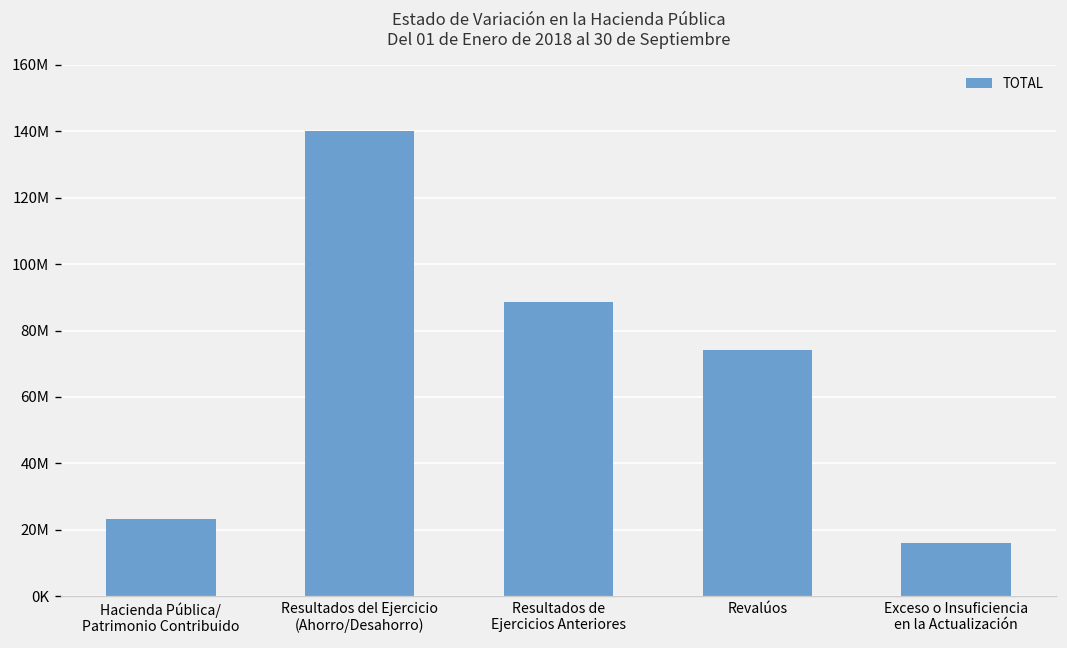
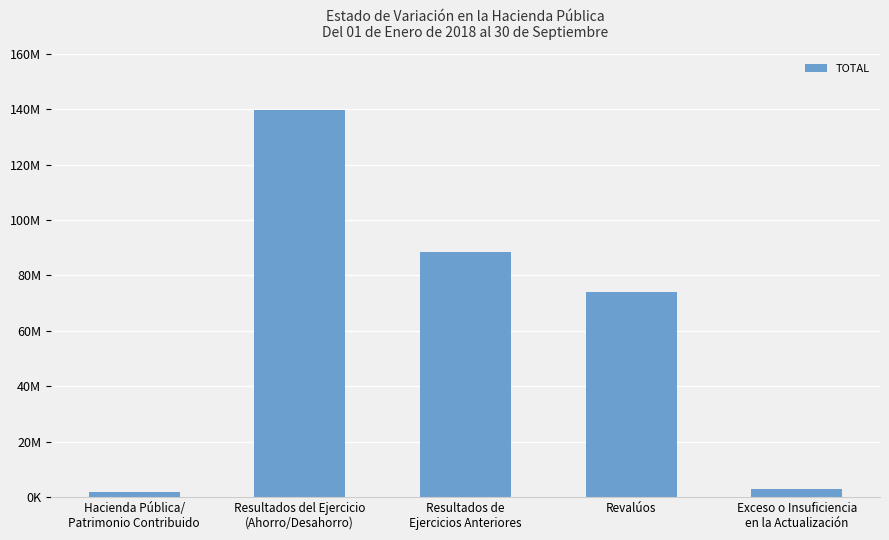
Hacienda Pública/ Patrimonio Contribuido: 23000000 -> 2000000
Exceso o Insuficiencia en la Actualización: 16000000 -> 3000000
